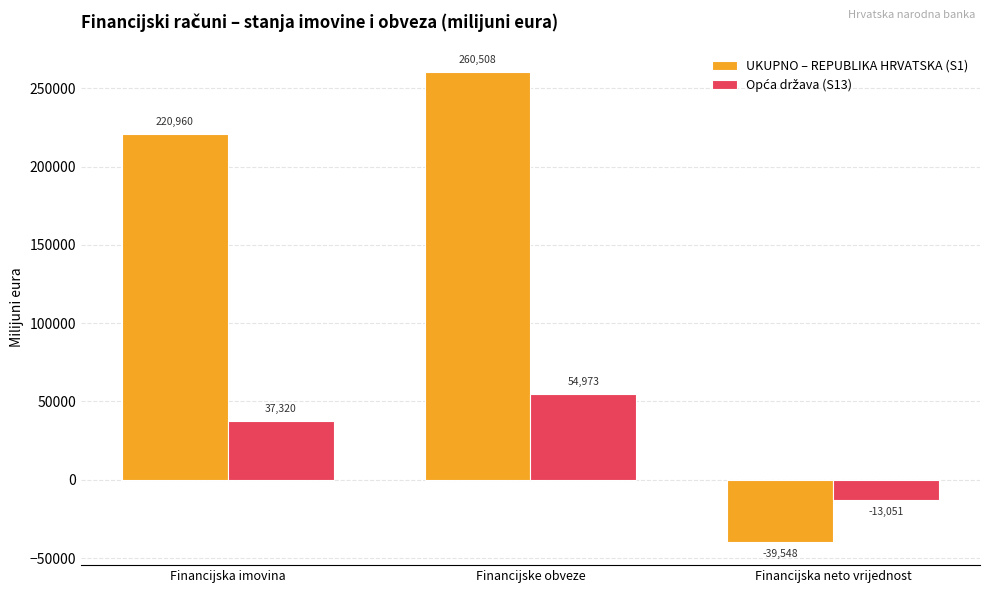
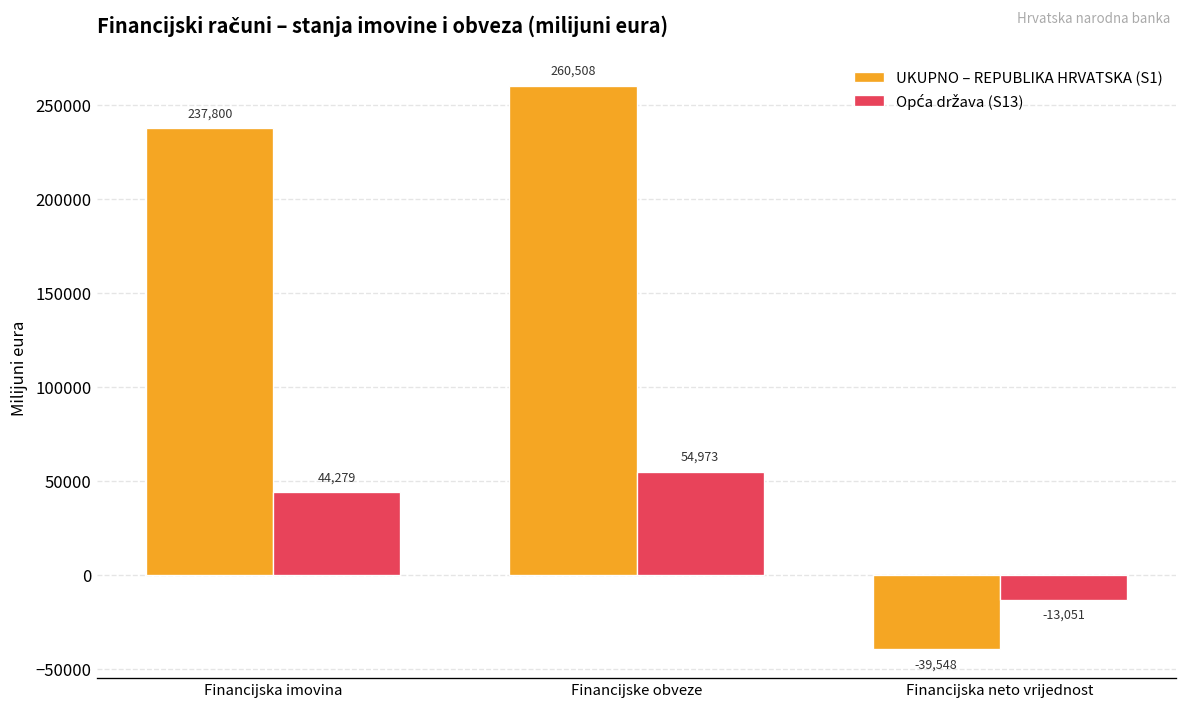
UKUPNO – REPUBLIKA HRVATSKA (S1), Financijska imovina: 220,960 -> 237,800
Opća država (S13), Financijska imovina: 37,320 -> 44,279
